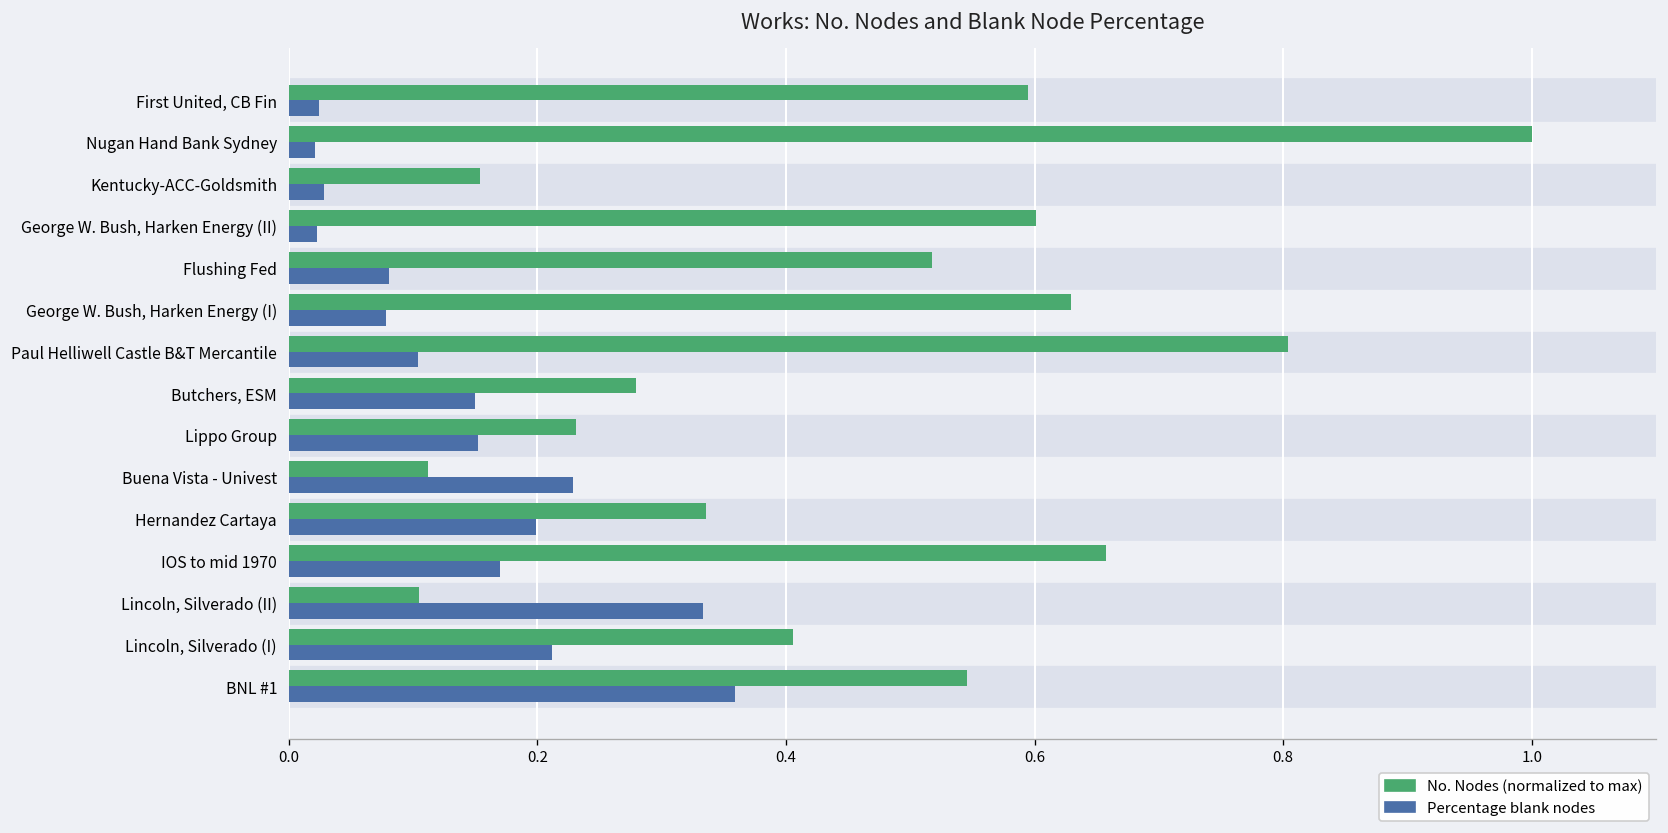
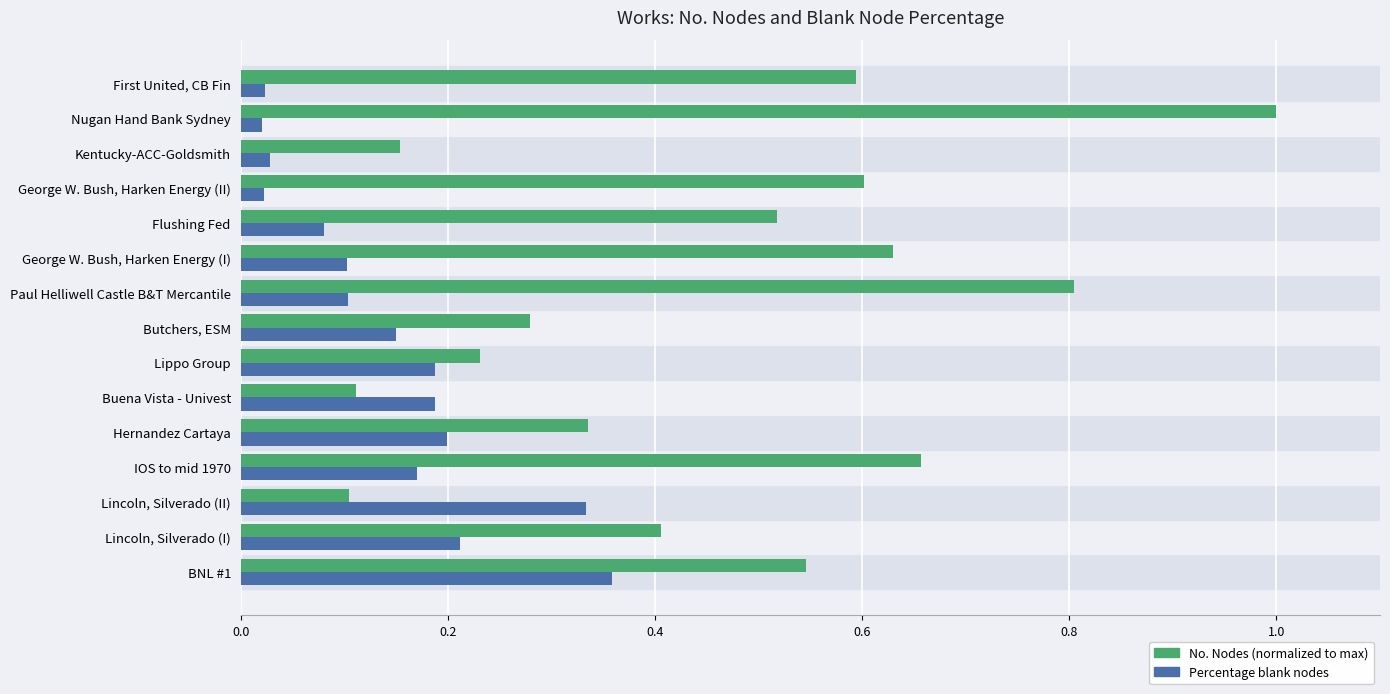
Percentage blank nodes, George W. Bush, Harken Energy (I): 0.078 -> 0.103
Percentage blank nodes, Lippo Group: 0.152 -> 0.188
Percentage blank nodes, Buena Vista - Univest: 0.229 -> 0.188
